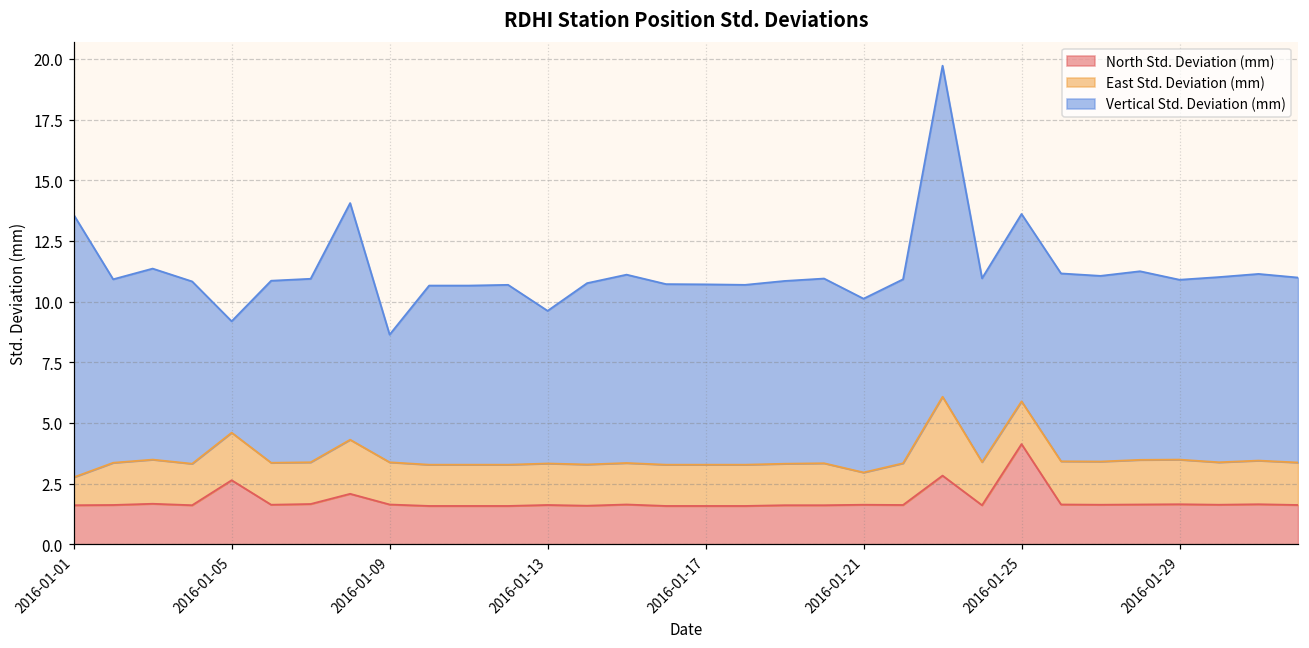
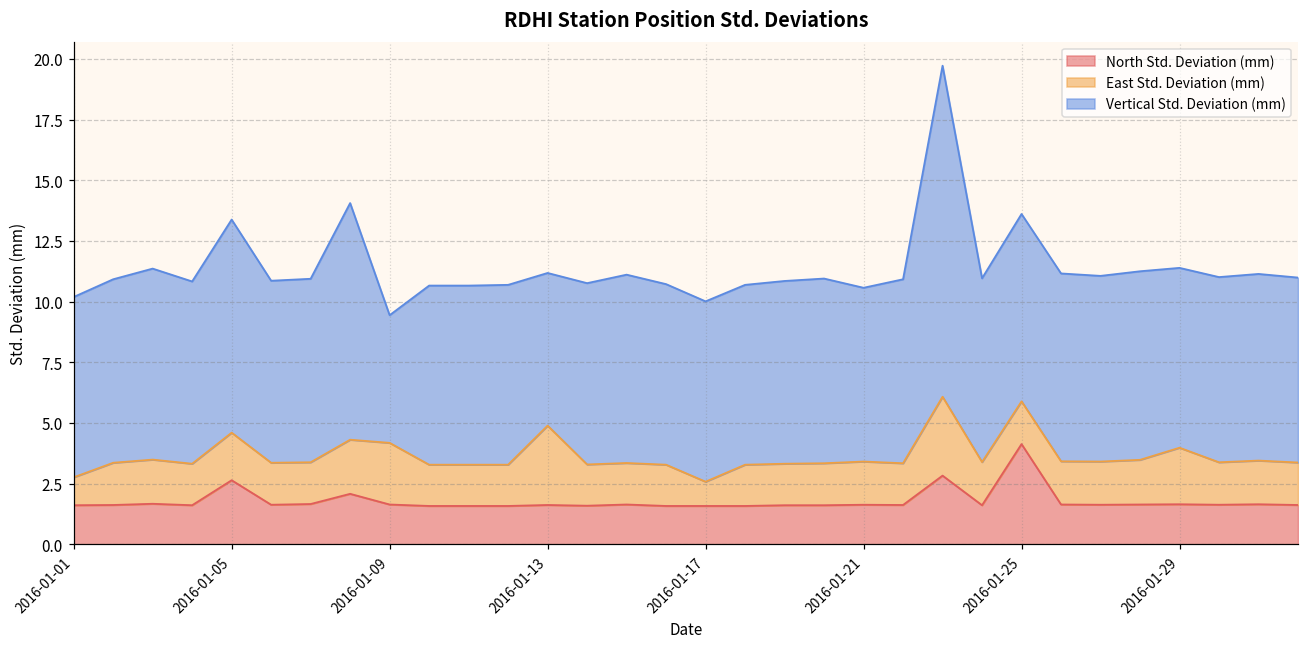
Vertical Std. Deviation (mm), 2016-01-01: 10.8 -> 7.4
Vertical Std. Deviation (mm), 2016-01-05: 4.6 -> 8.8
East Std. Deviation (mm), 2016-01-09: 1.7 -> 2.5
East Std. Deviation (mm), 2016-01-13: 1.7 -> 3.3
East Std. Deviation (mm), 2016-01-17: 1.7 -> 1.0
East Std. Deviation (mm), 2016-01-21: 1.3 -> 1.8
East Std. Deviation (mm), 2016-01-29: 1.8 -> 2.3
